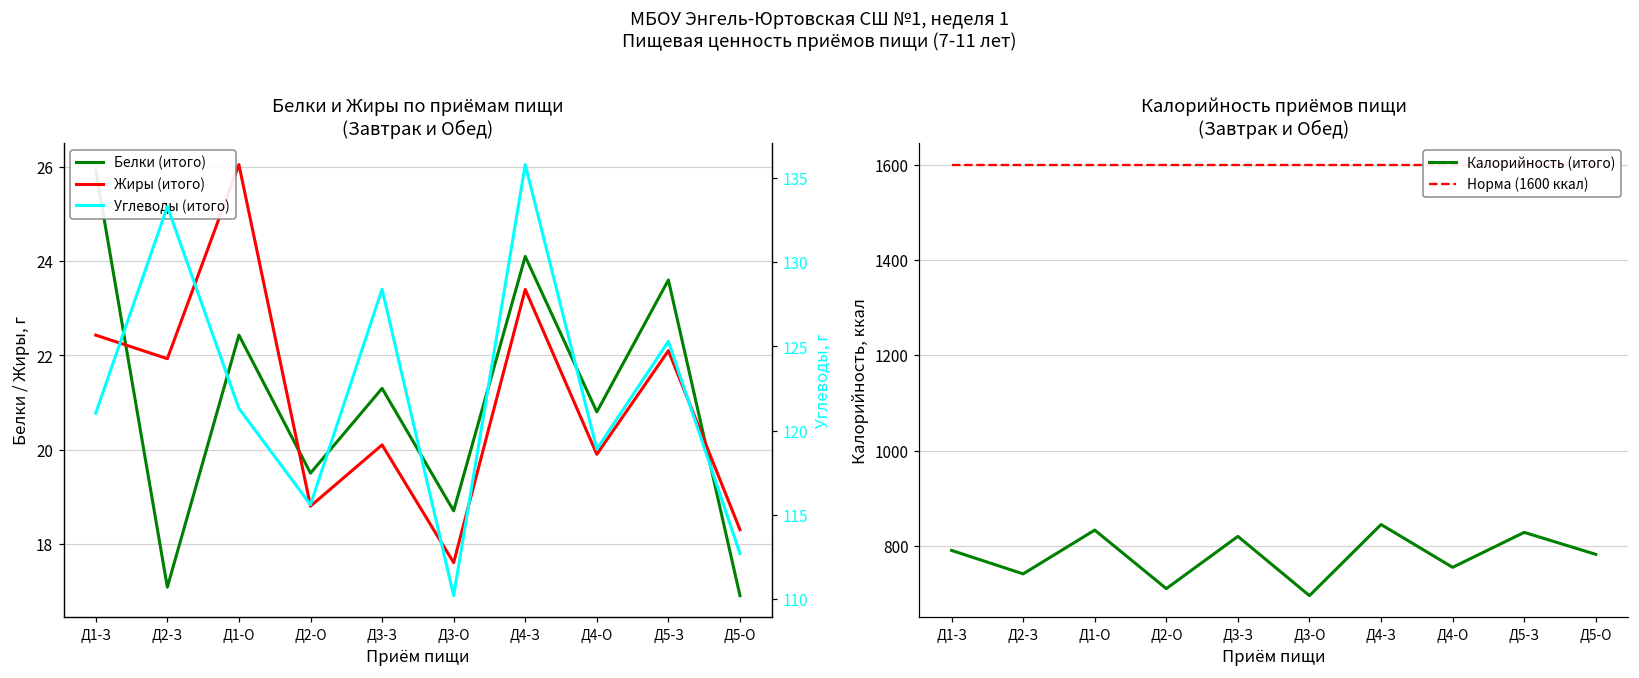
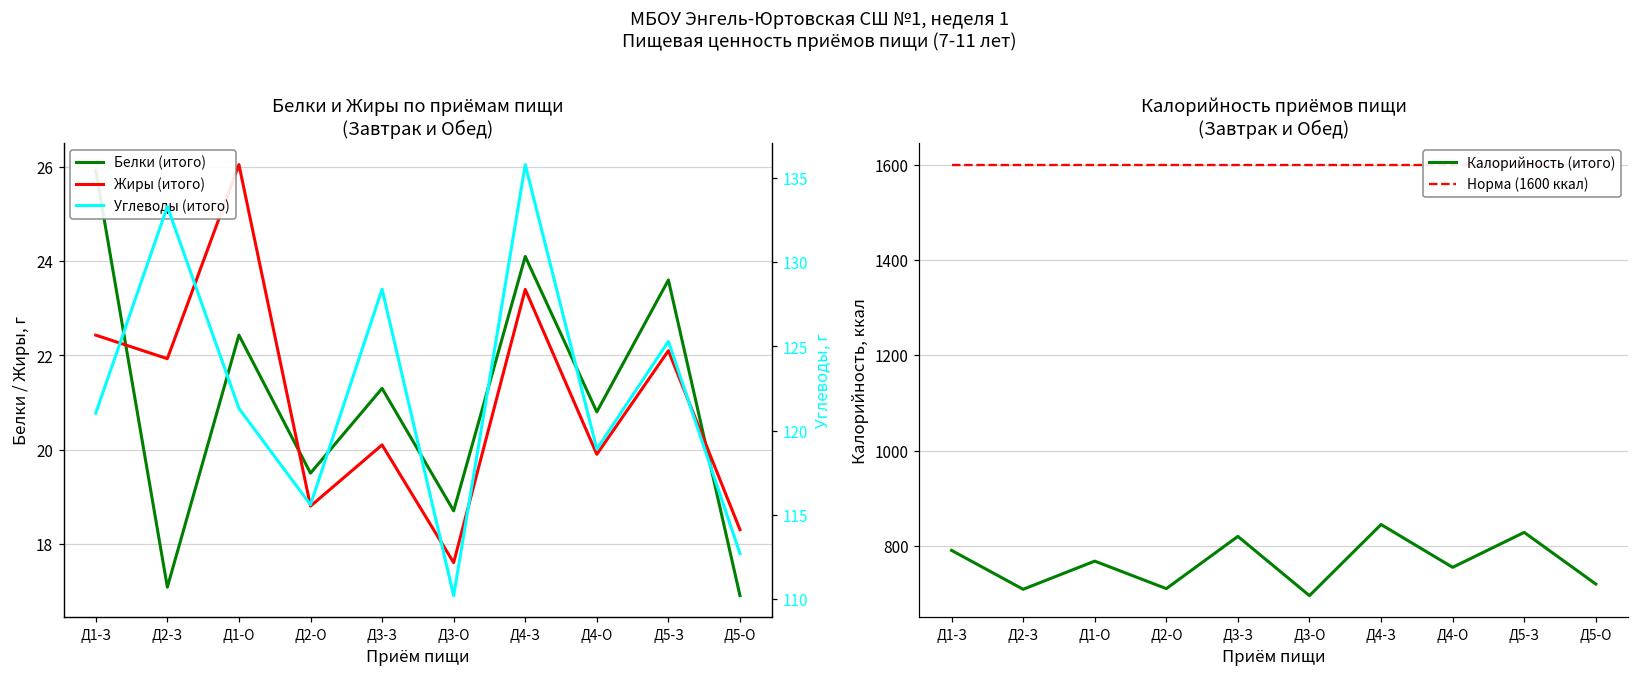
Калорийность приёмов пищи (Завтрак и Обед), Калорийность (итого), Д2-З: 740 -> 710
Калорийность приёмов пищи (Завтрак и Обед), Калорийность (итого), Д1-О: 830 -> 770
Калорийность приёмов пищи (Завтрак и Обед), Калорийность (итого), Д5-О: 780 -> 720
